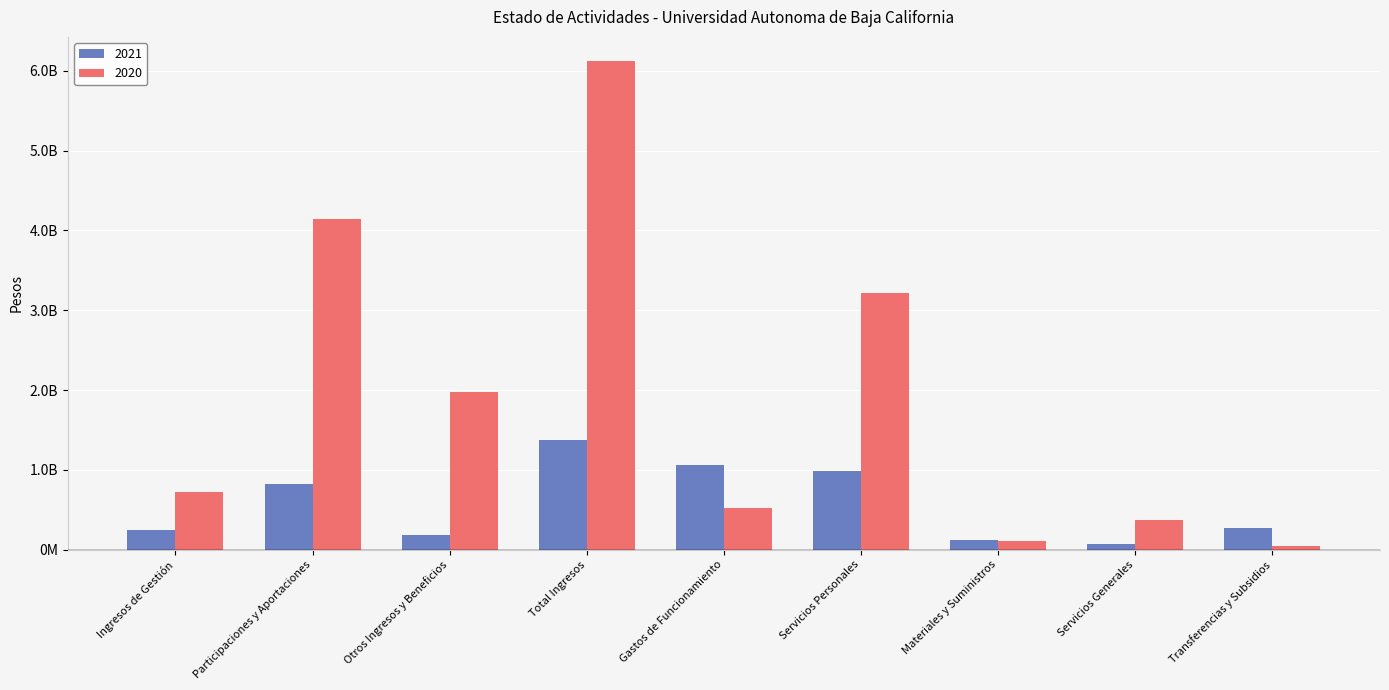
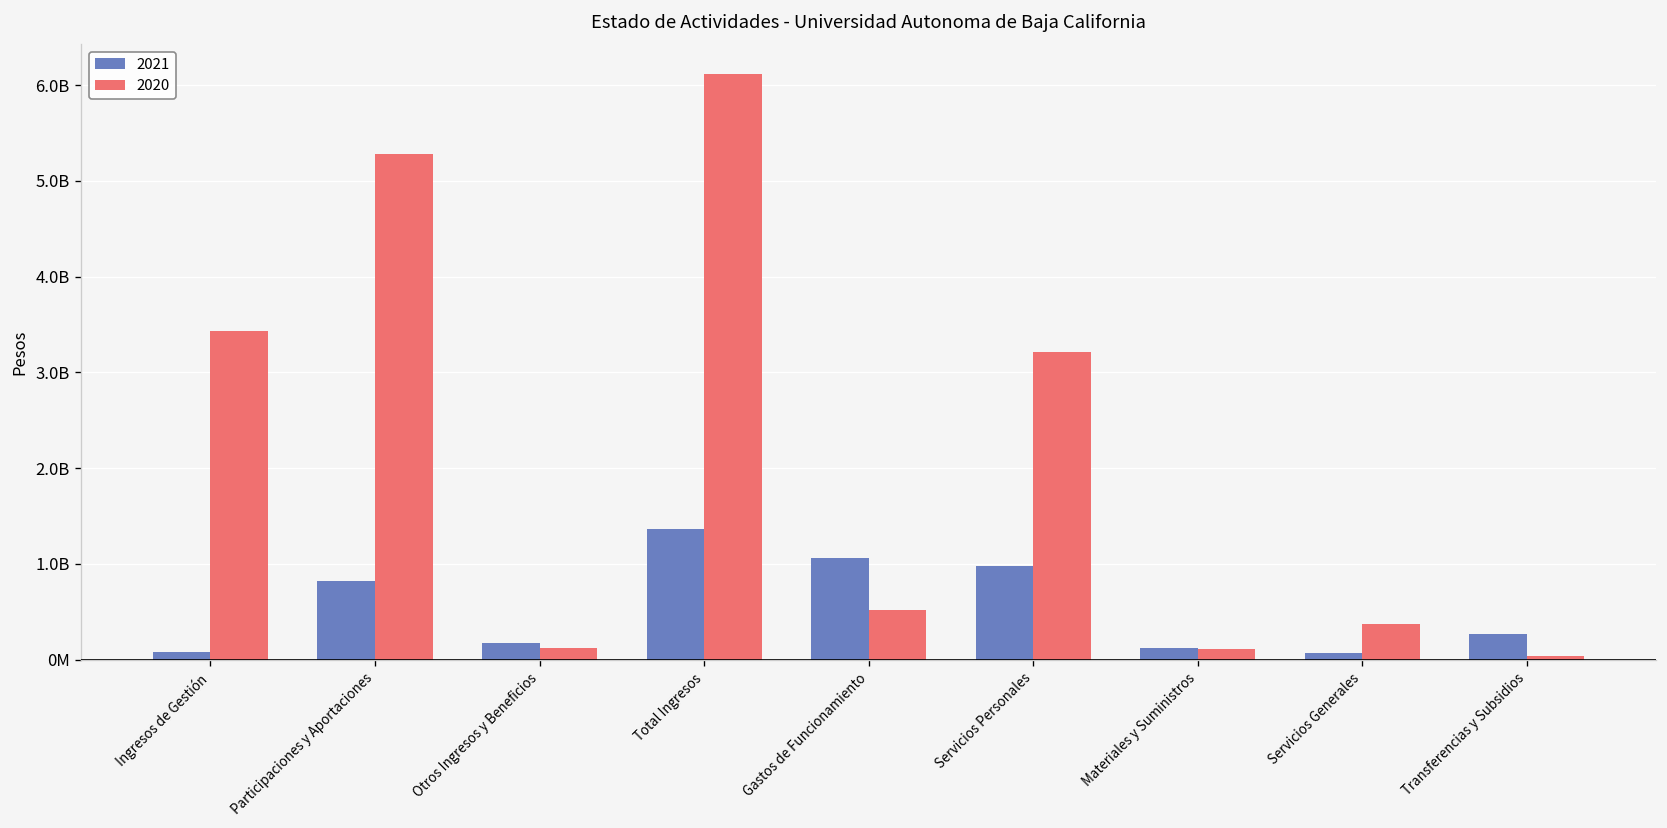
2021, Ingresos de Gestión: 200000000 -> 100000000
2020, Ingresos de Gestión: 700000000 -> 3400000000
2020, Participaciones y Aportaciones: 4100000000 -> 5300000000
2020, Otros Ingresos y Beneficios: 2000000000 -> 100000000
